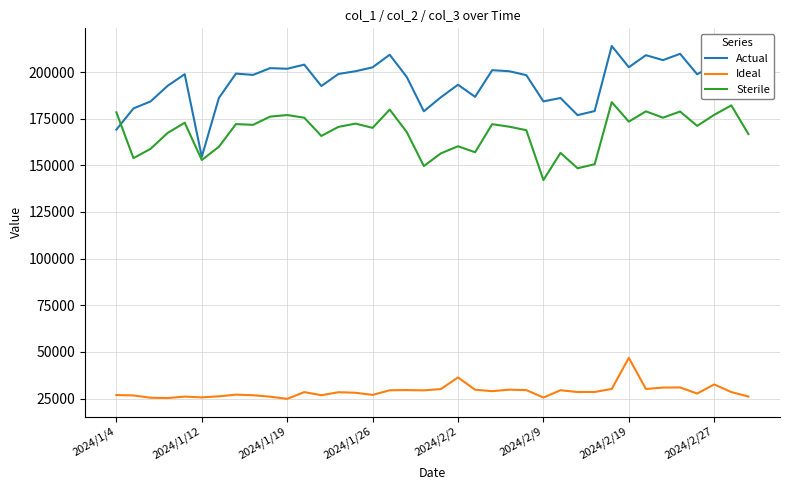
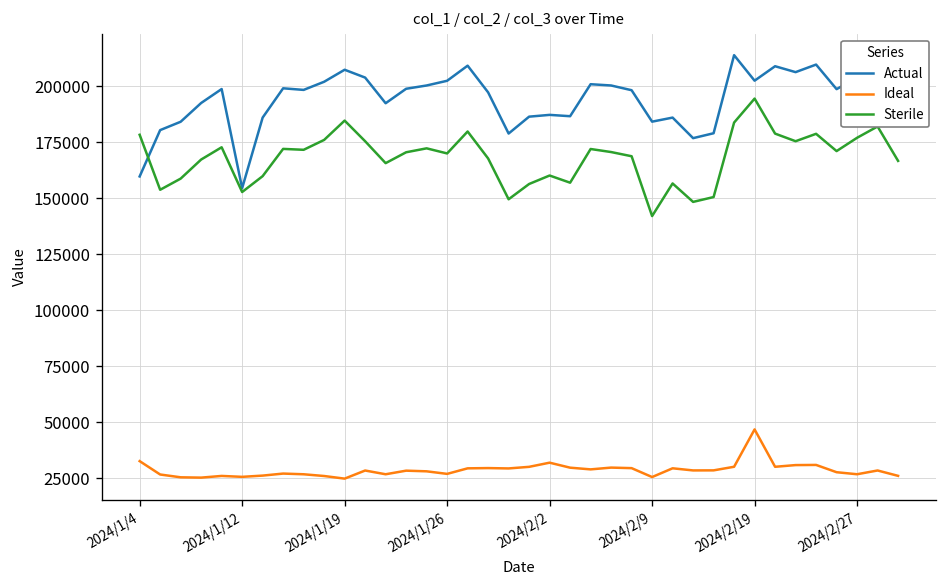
Actual, 2024/1/4: 169000 -> 160000
Ideal, 2024/1/4: 27000 -> 33000
Actual, 2024/1/19: 202000 -> 207000
Sterile, 2024/1/19: 177000 -> 185000
Actual, 2024/2/2: 193000 -> 187000
Ideal, 2024/2/2: 36000 -> 32000
Sterile, 2024/2/19: 173000 -> 195000
Ideal, 2024/2/27: 33000 -> 27000
